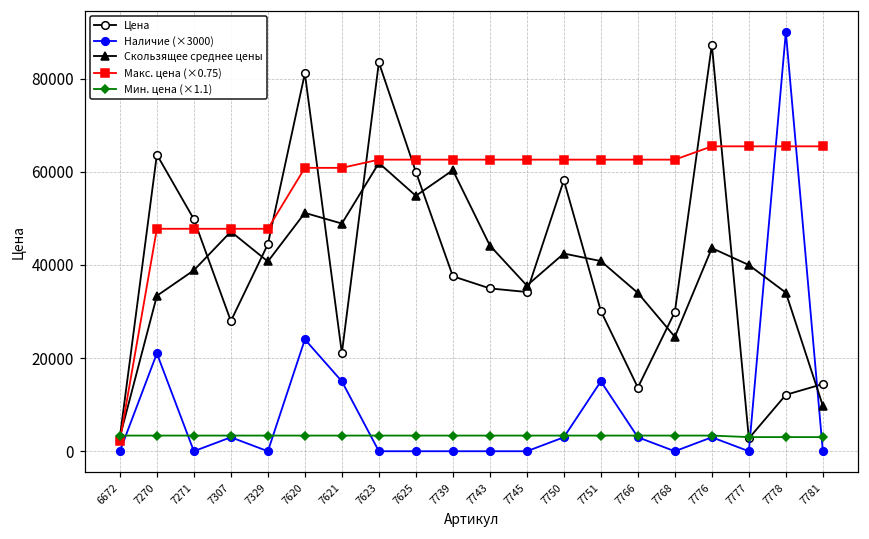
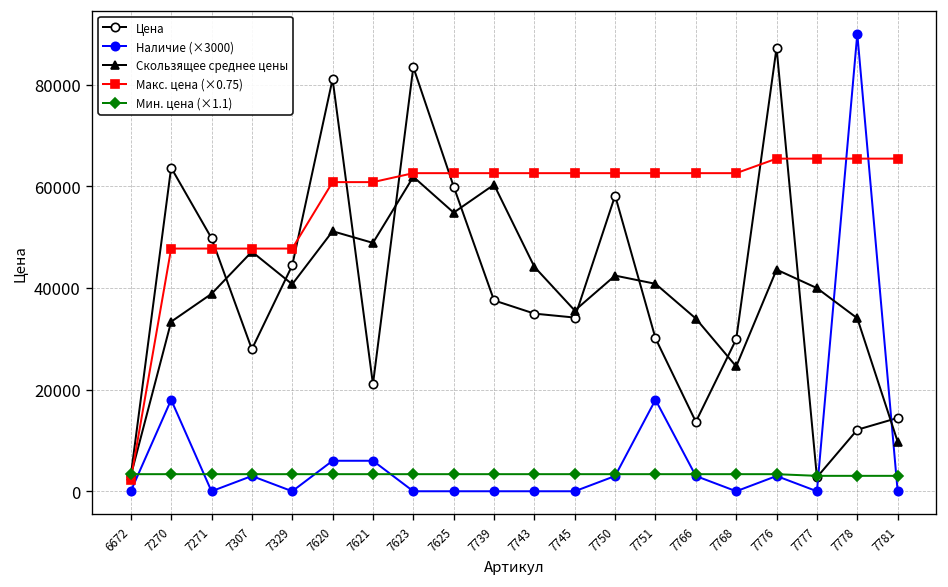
Наличие (×3000), 7270: 21000 -> 18000
Наличие (×3000), 7620: 24000 -> 6000
Наличие (×3000), 7621: 15000 -> 6000
Наличие (×3000), 7751: 15000 -> 18000
